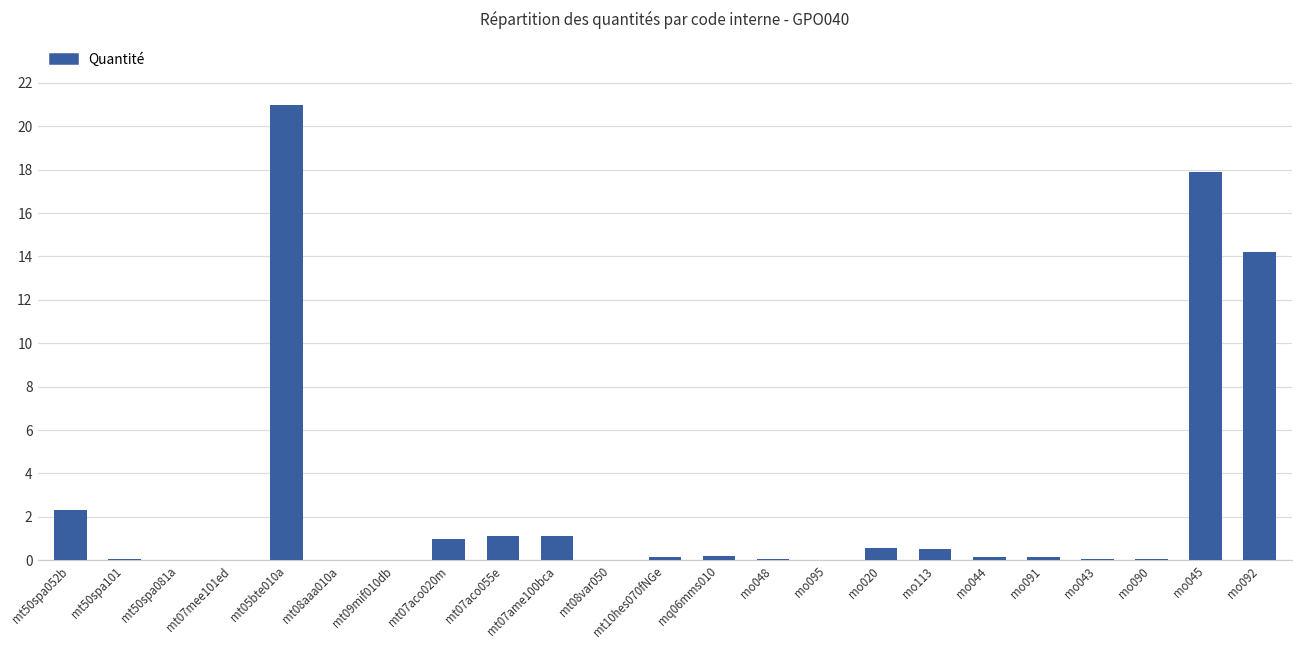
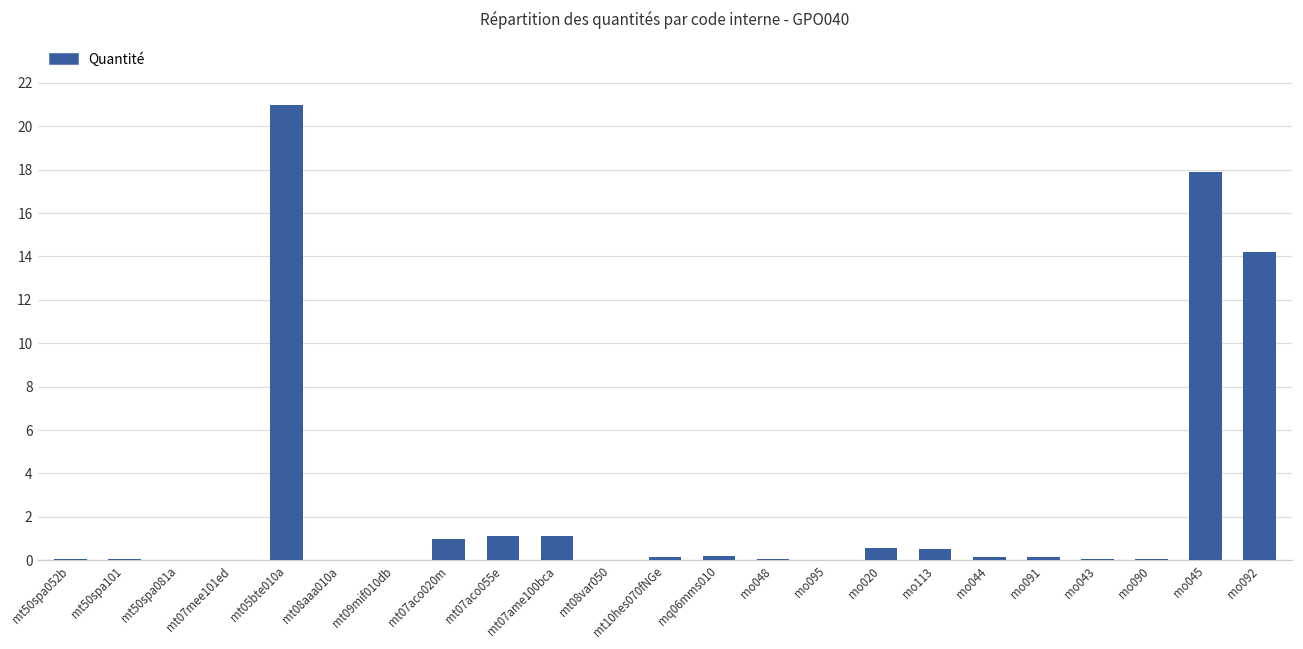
mt50spa052b: 2.3 -> 0.0
